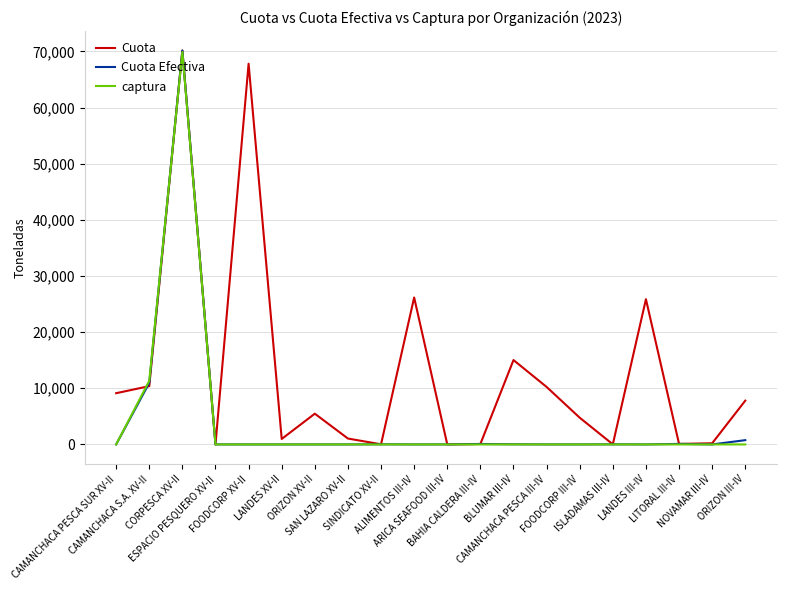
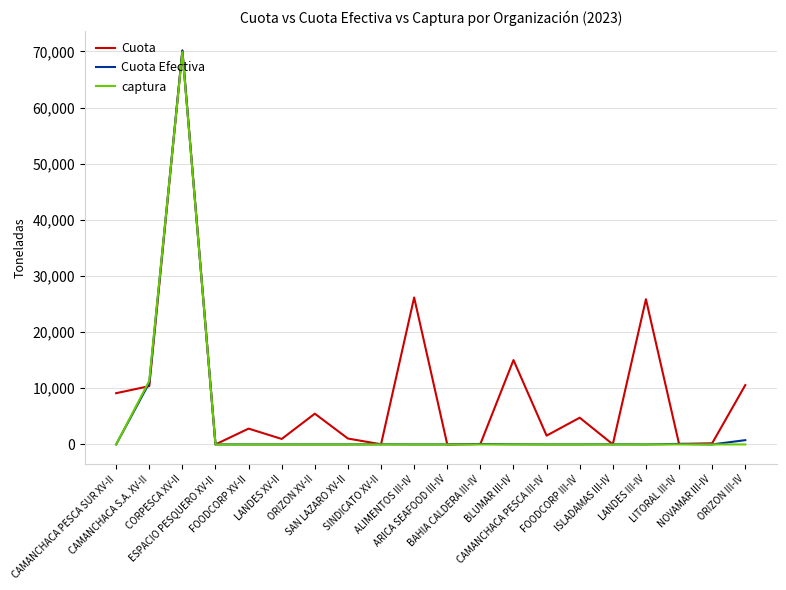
Cuota, FOODCORP XV-II: 68,000 -> 3,000
Cuota, CAMANCHACA PESCA III-IV: 10,000 -> 2,000
Cuota, ORIZON III-IV: 8,000 -> 11,000
